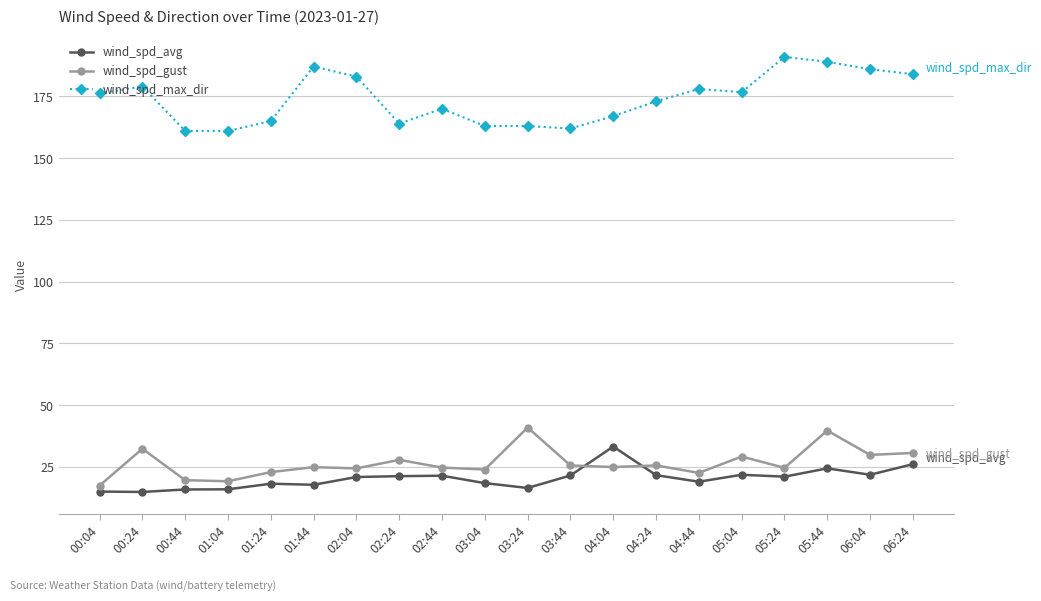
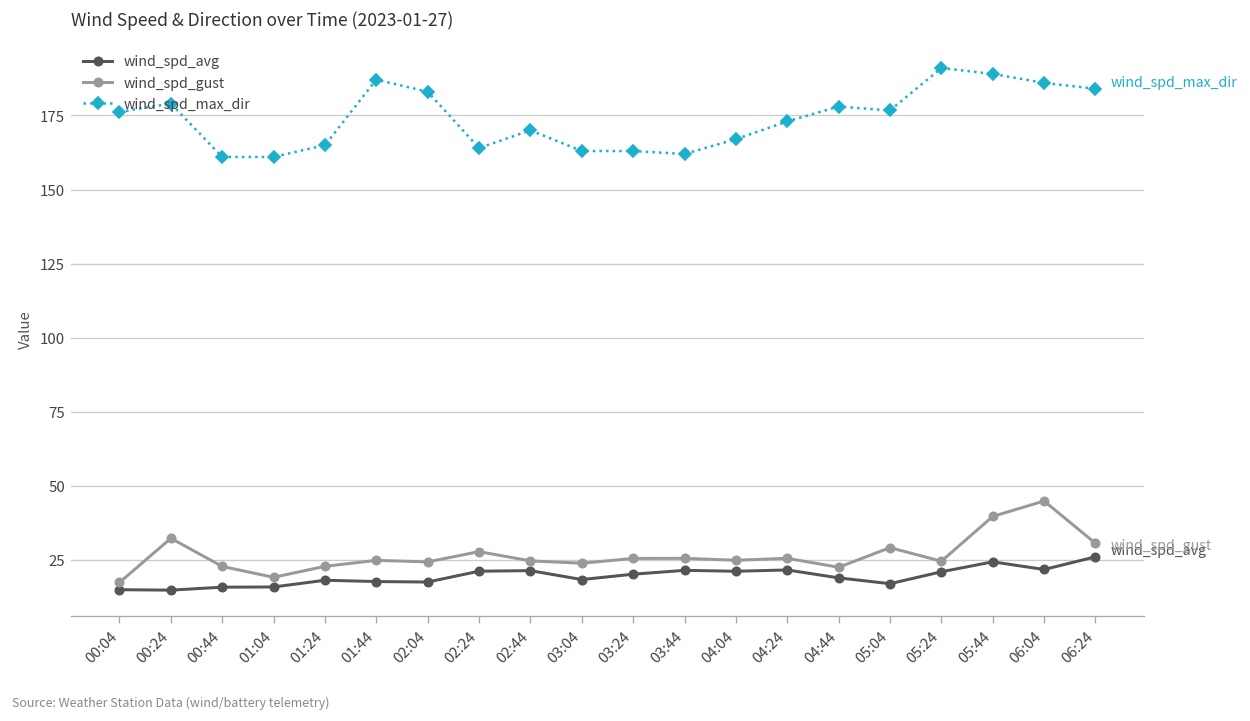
wind_spd_gust, 00:44: 20 -> 23
wind_spd_avg, 02:04: 21 -> 18
wind_spd_avg, 03:24: 16 -> 20
wind_spd_gust, 03:24: 41 -> 26
wind_spd_avg, 04:04: 33 -> 21
wind_spd_avg, 05:04: 22 -> 17
wind_spd_gust, 06:04: 30 -> 45
